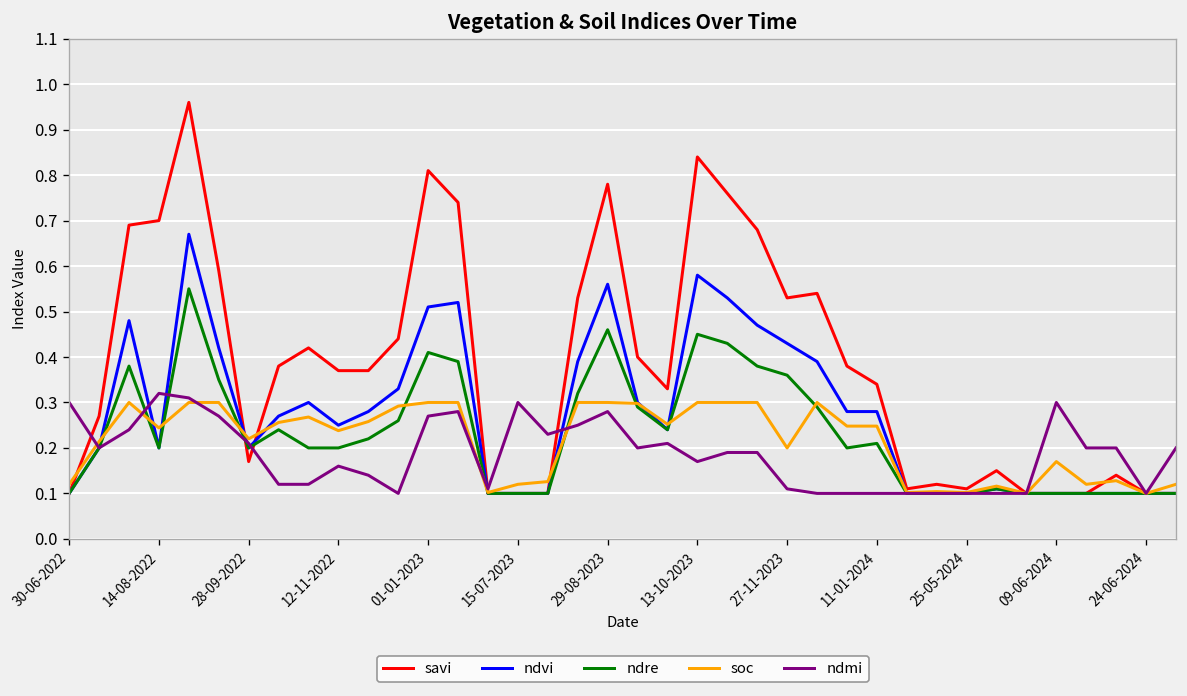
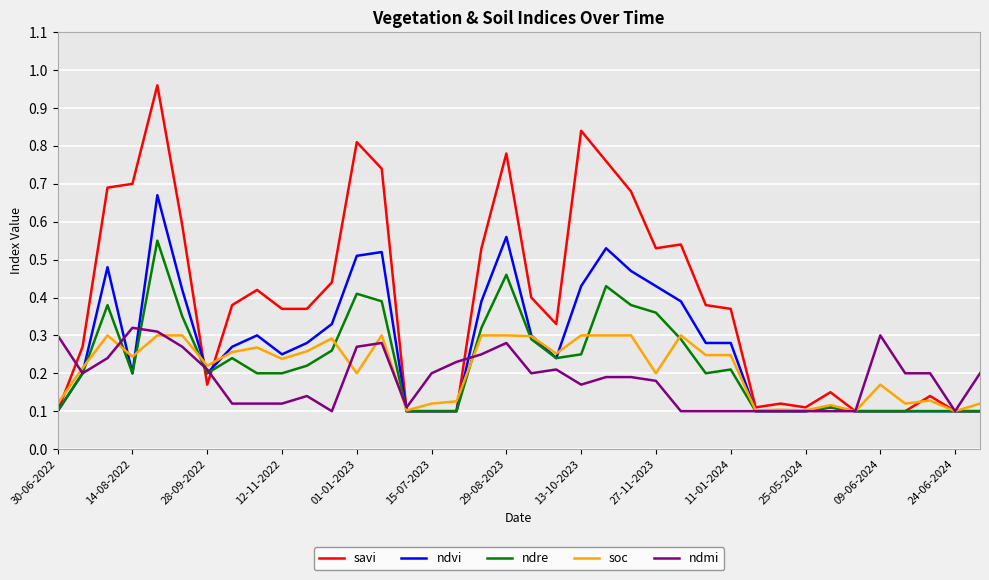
ndmi, 12-11-2022: 0.16 -> 0.12
soc, 01-01-2023: 0.3 -> 0.2
ndmi, 15-07-2023: 0.3 -> 0.2
ndvi, 13-10-2023: 0.58 -> 0.43
ndre, 13-10-2023: 0.45 -> 0.25
ndmi, 27-11-2023: 0.11 -> 0.18
savi, 11-01-2024: 0.34 -> 0.37
